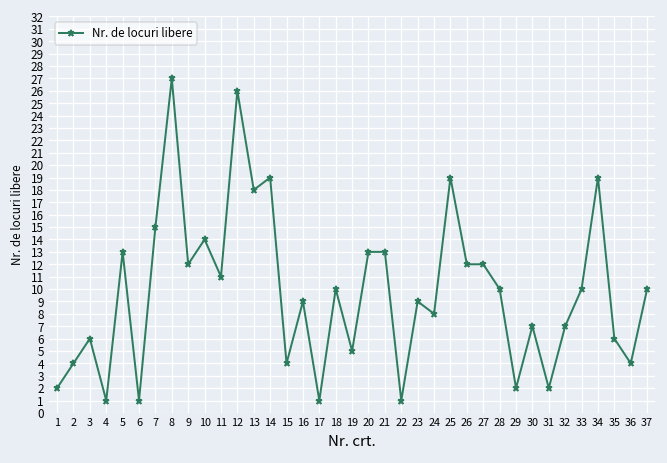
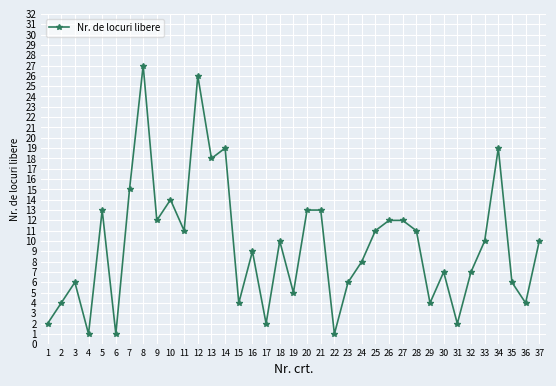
17: 1 -> 2
23: 9 -> 6
25: 19 -> 11
28: 10 -> 11
29: 2 -> 4
